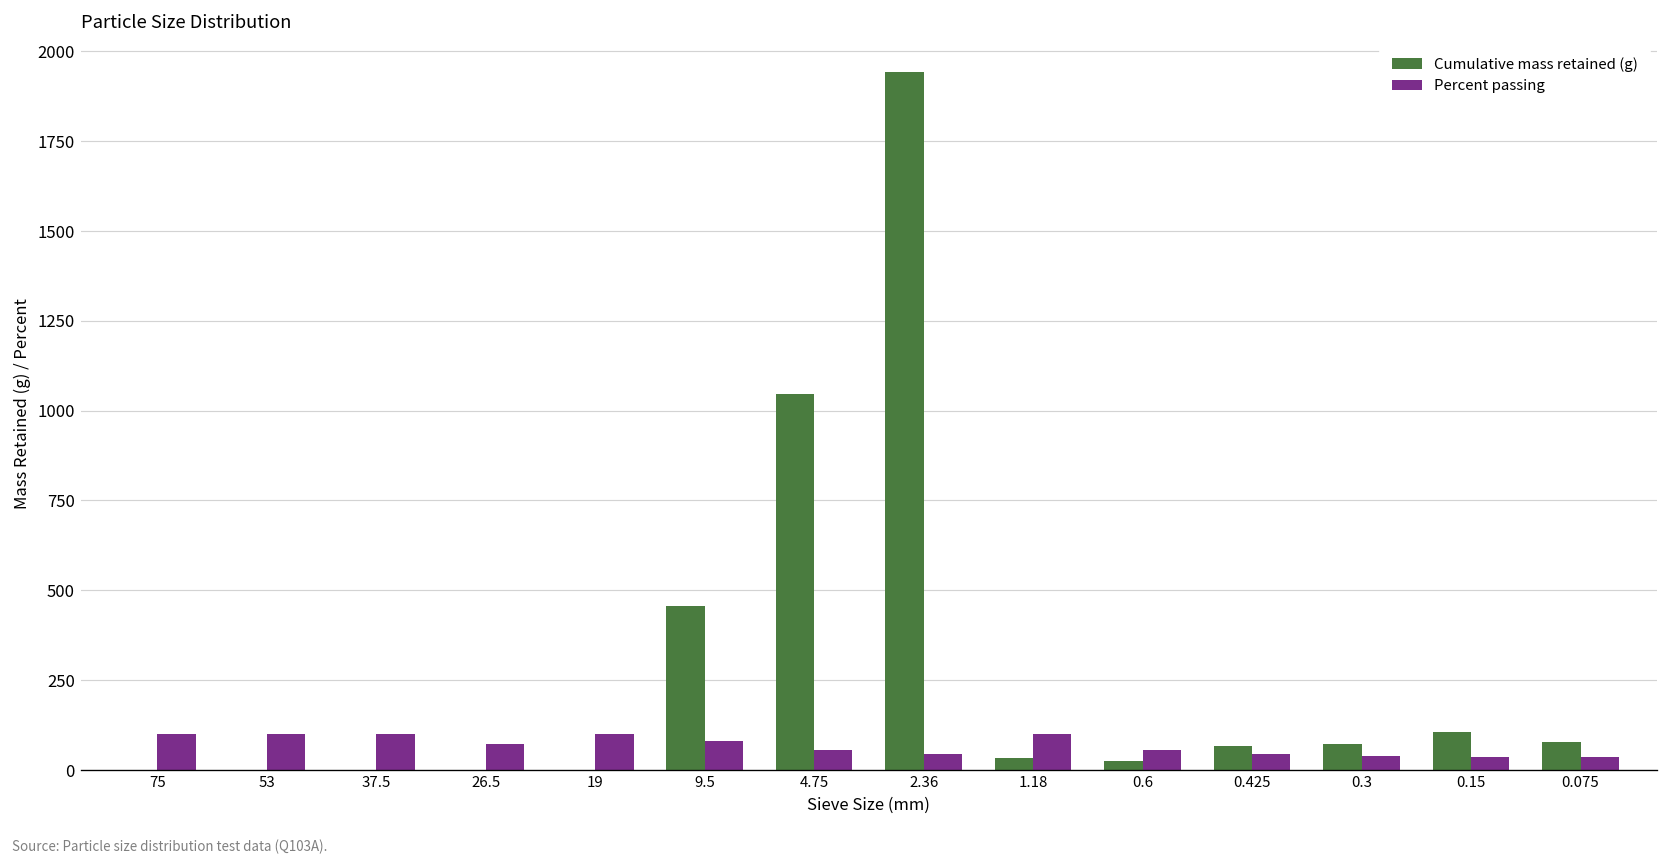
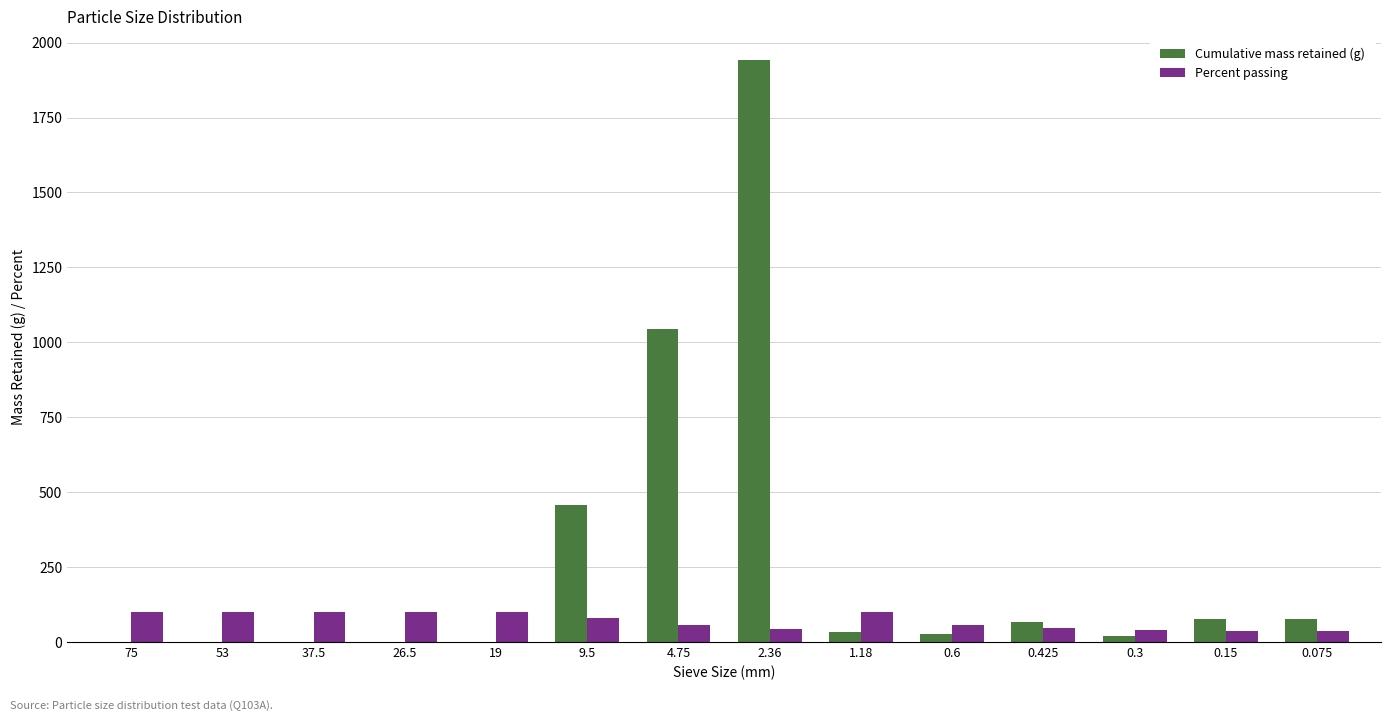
Percent passing, 26.5: 70 -> 100
Cumulative mass retained (g), 0.3: 70 -> 20
Cumulative mass retained (g), 0.15: 110 -> 80
